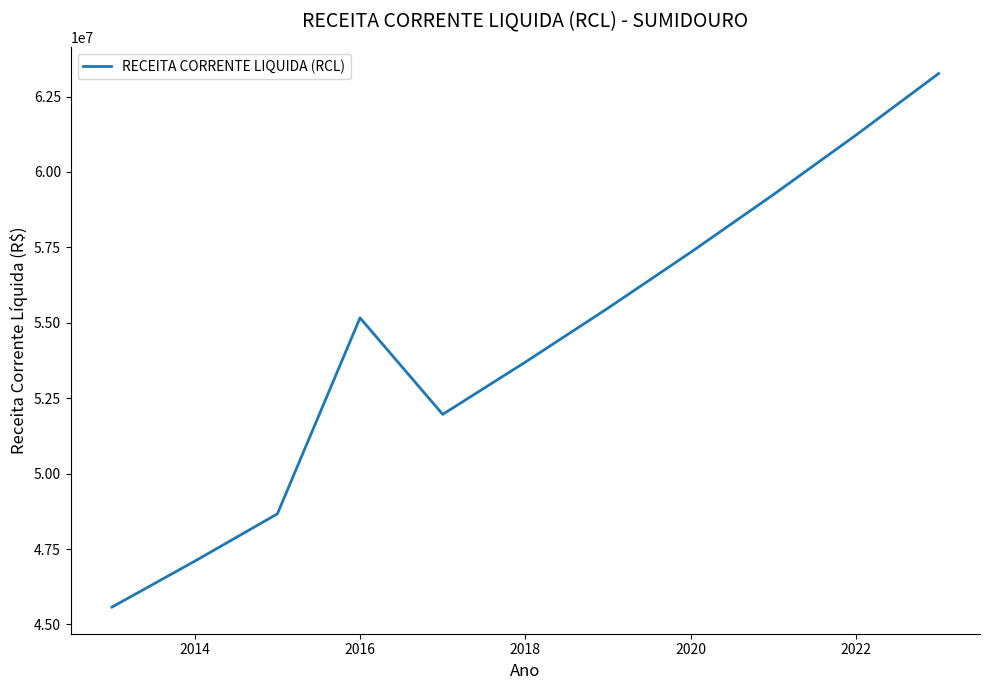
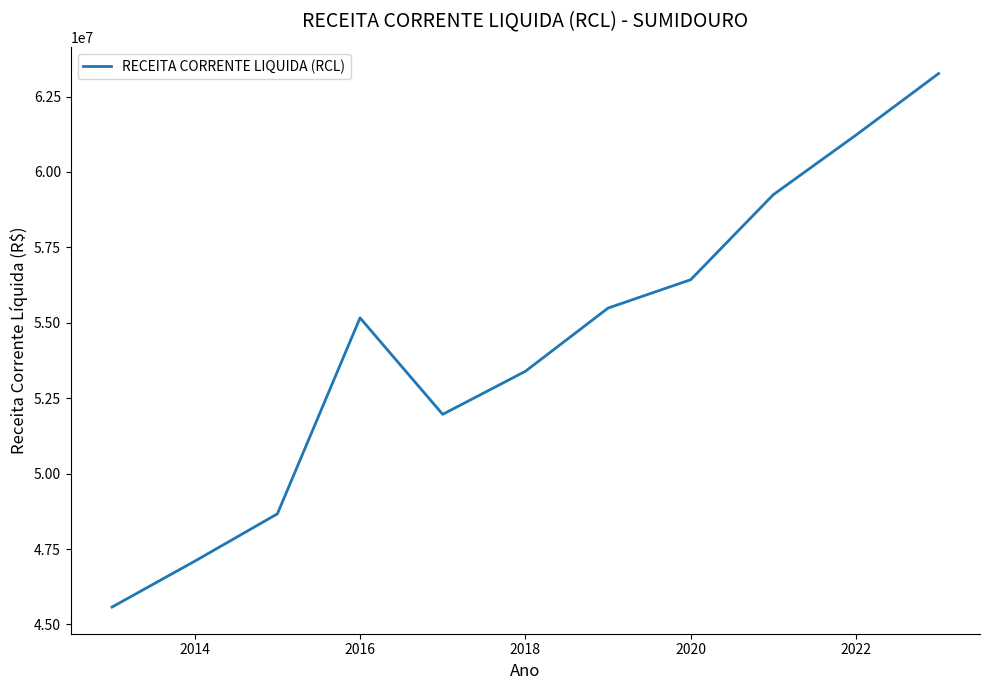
2018: 53700000 -> 53400000
2020: 57300000 -> 56400000
